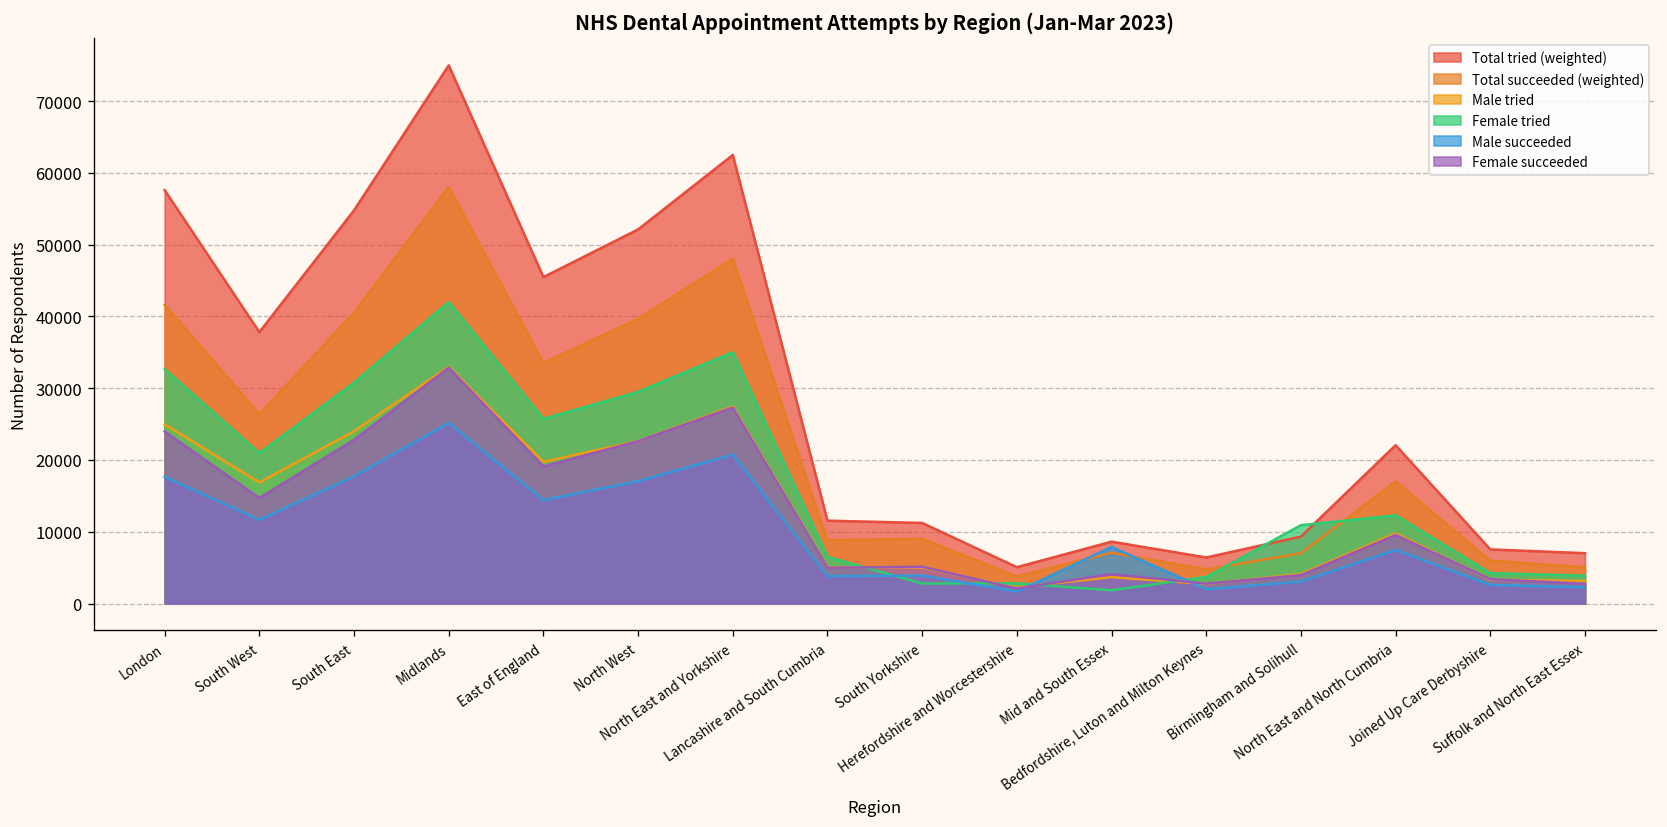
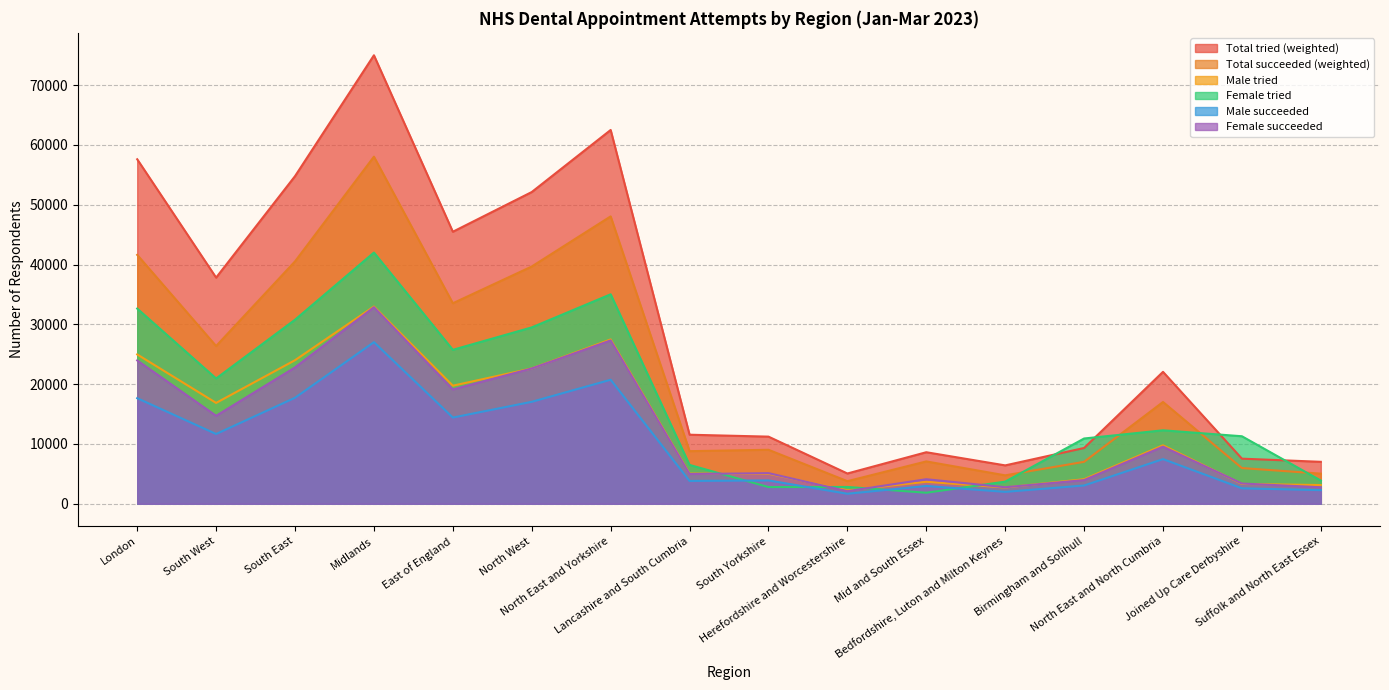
Male succeeded, Midlands: 25000 -> 27000
Male succeeded, Mid and South Essex: 8000 -> 3000
Female tried, Joined Up Care Derbyshire: 4000 -> 11000
